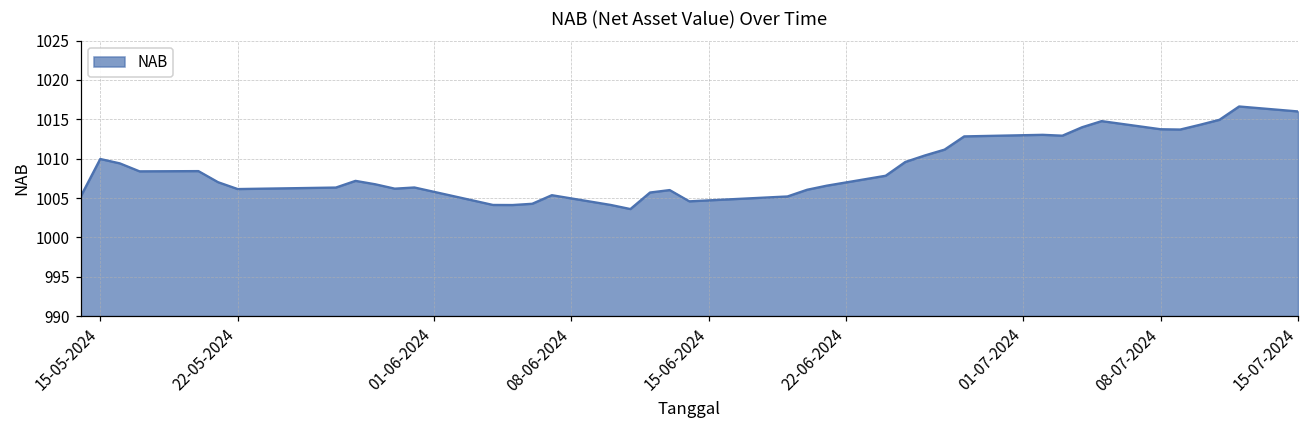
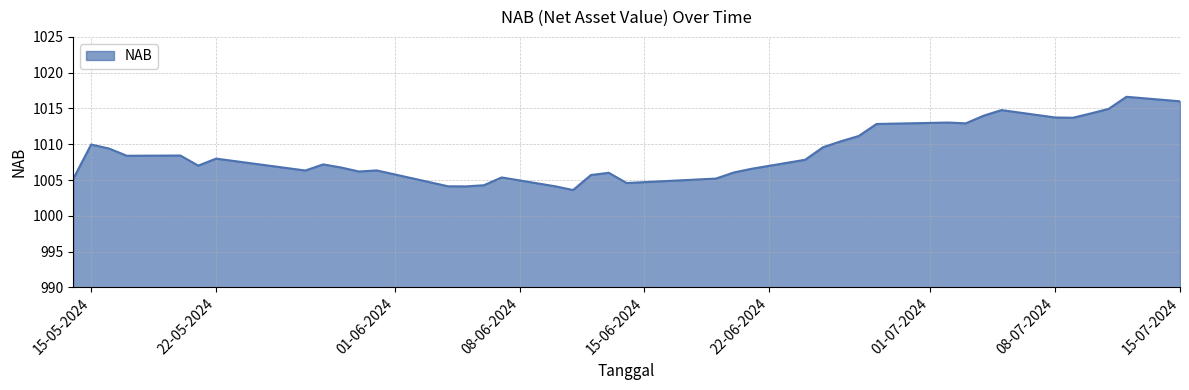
22-05-2024: 1006 -> 1008
